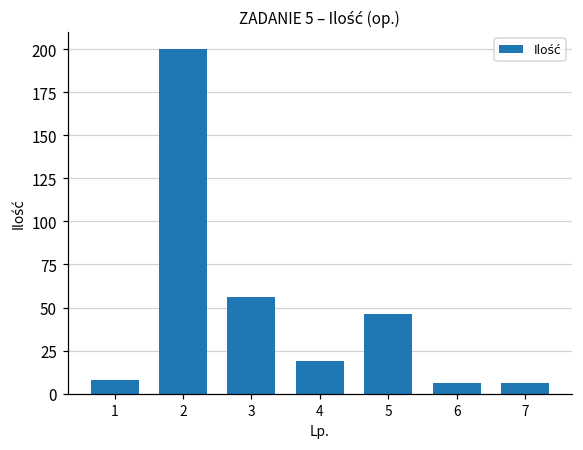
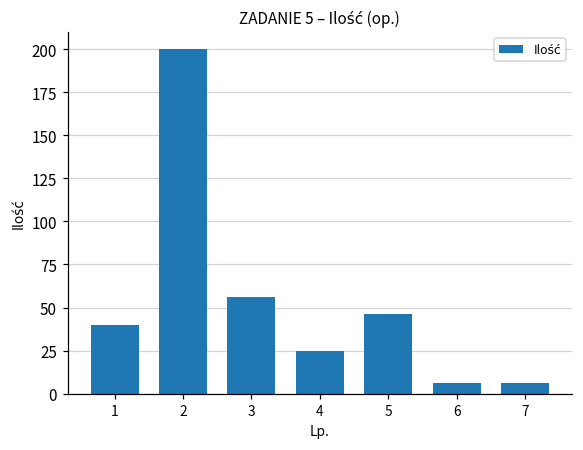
1: 8 -> 40
4: 19 -> 25
